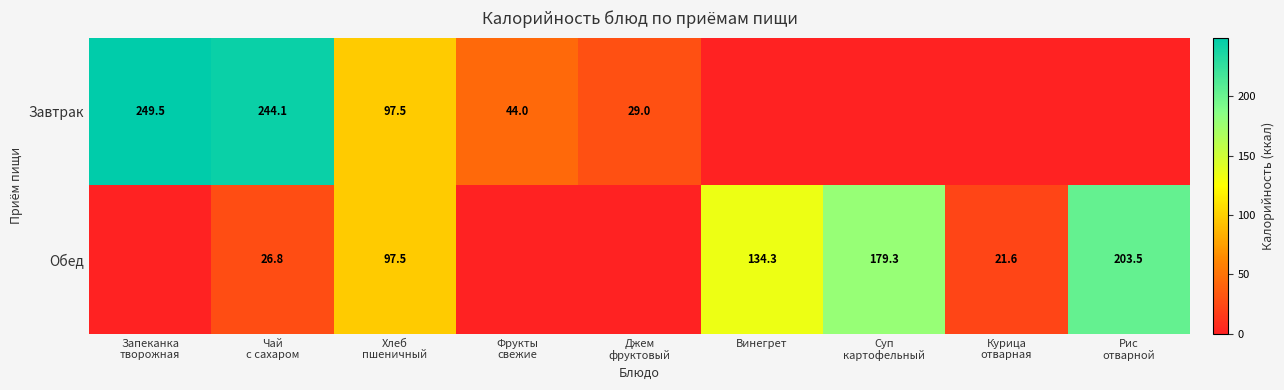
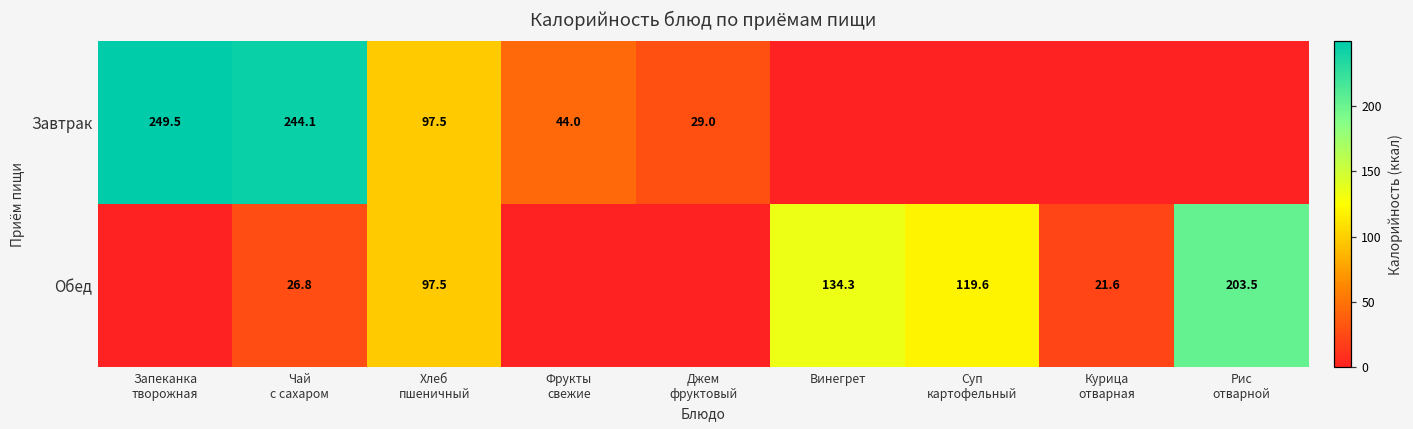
Обед, Суп картофельный: 179.3 -> 119.6
